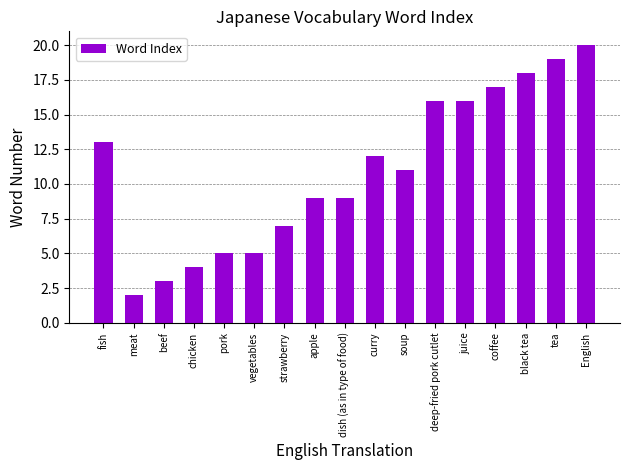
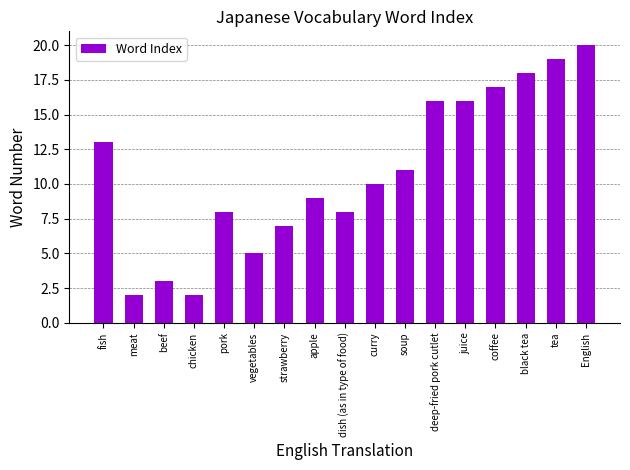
chicken: 4 -> 2
pork: 5 -> 8
dish (as in type of food): 9 -> 8
curry: 12 -> 10
